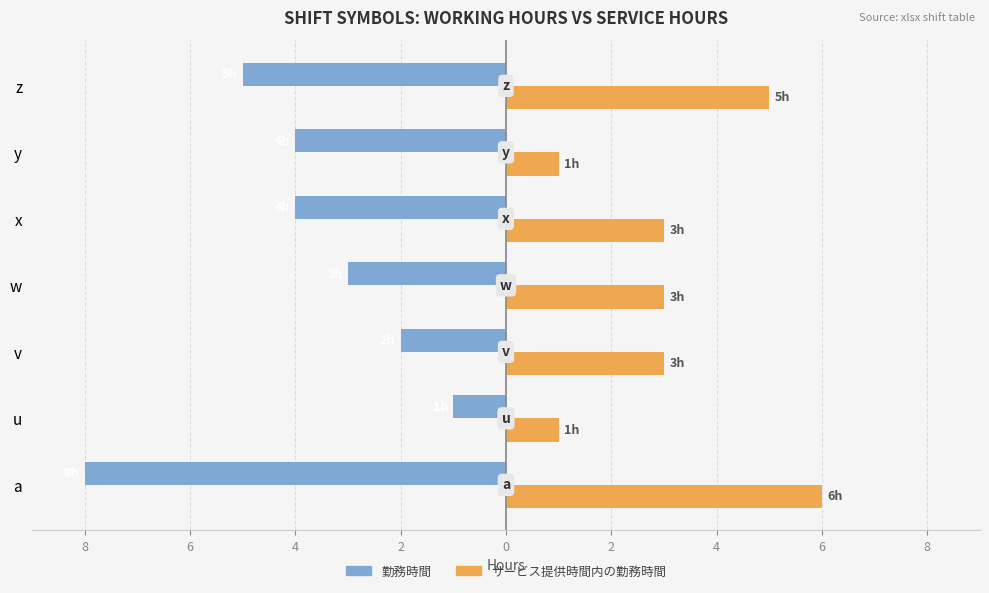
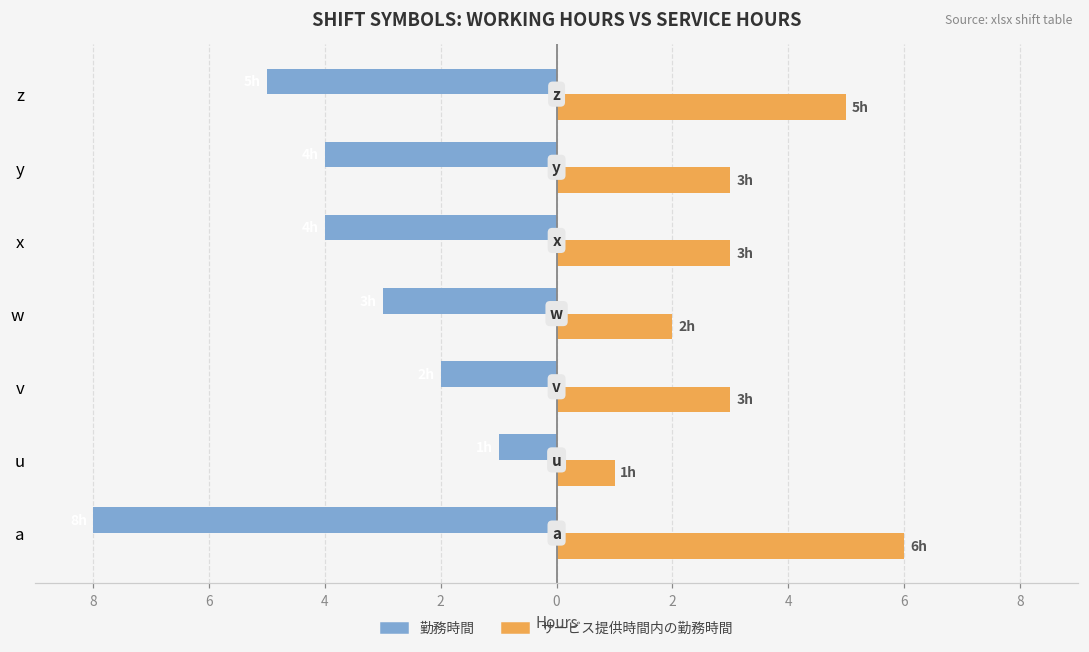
サービス提供時間内の勤務時間, y: 1h -> 3h
サービス提供時間内の勤務時間, w: 3h -> 2h
